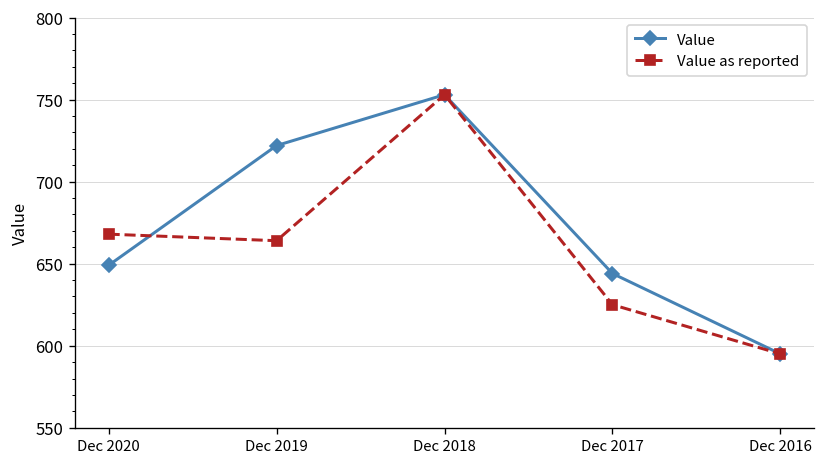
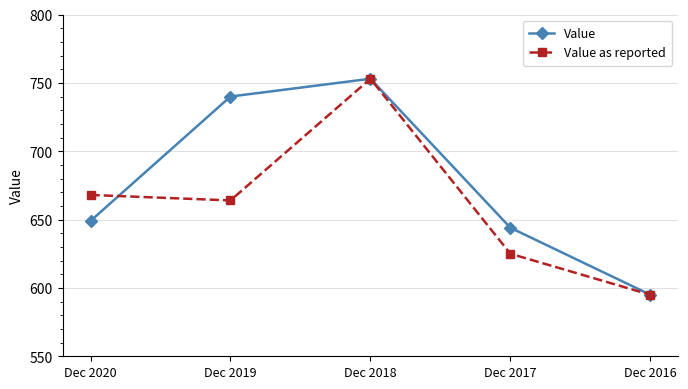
Value, Dec 2019: 722 -> 740
